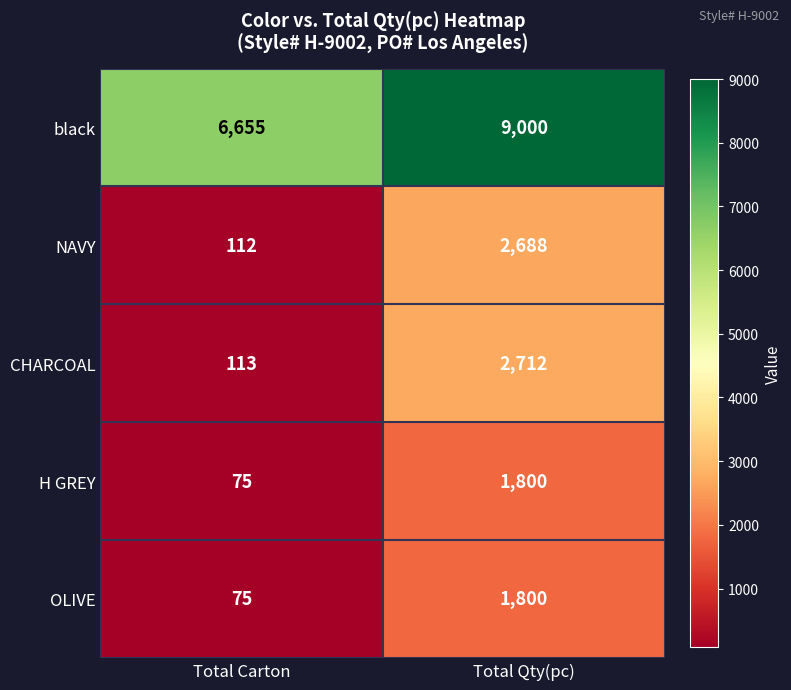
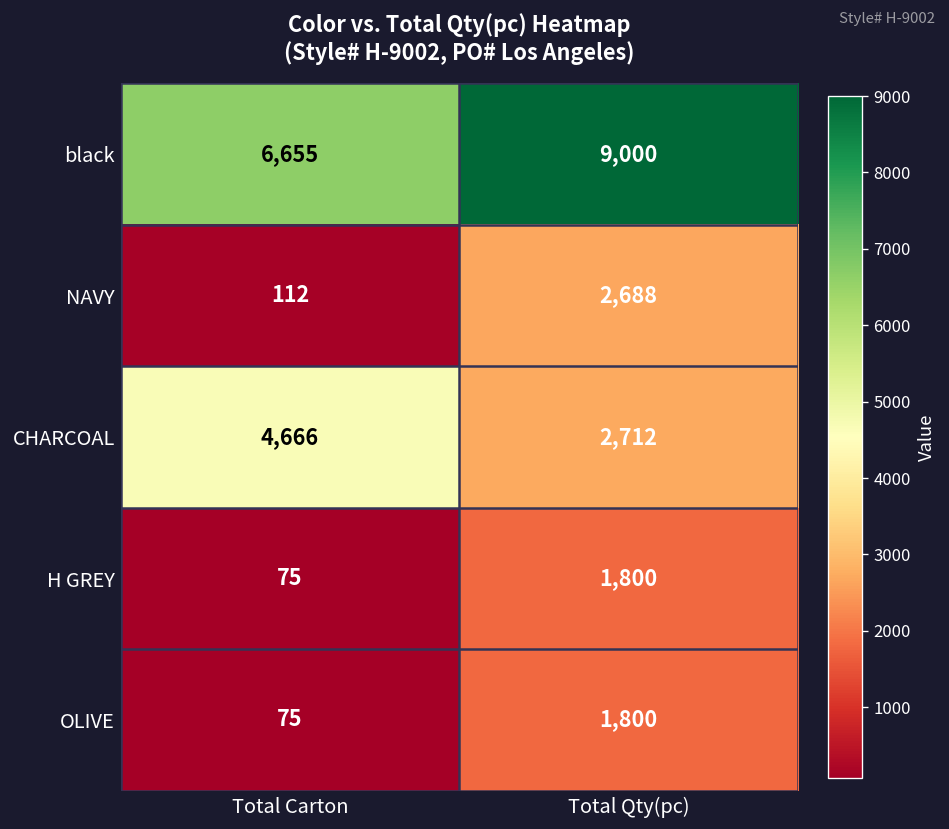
CHARCOAL, Total Carton: 113 -> 4,666
